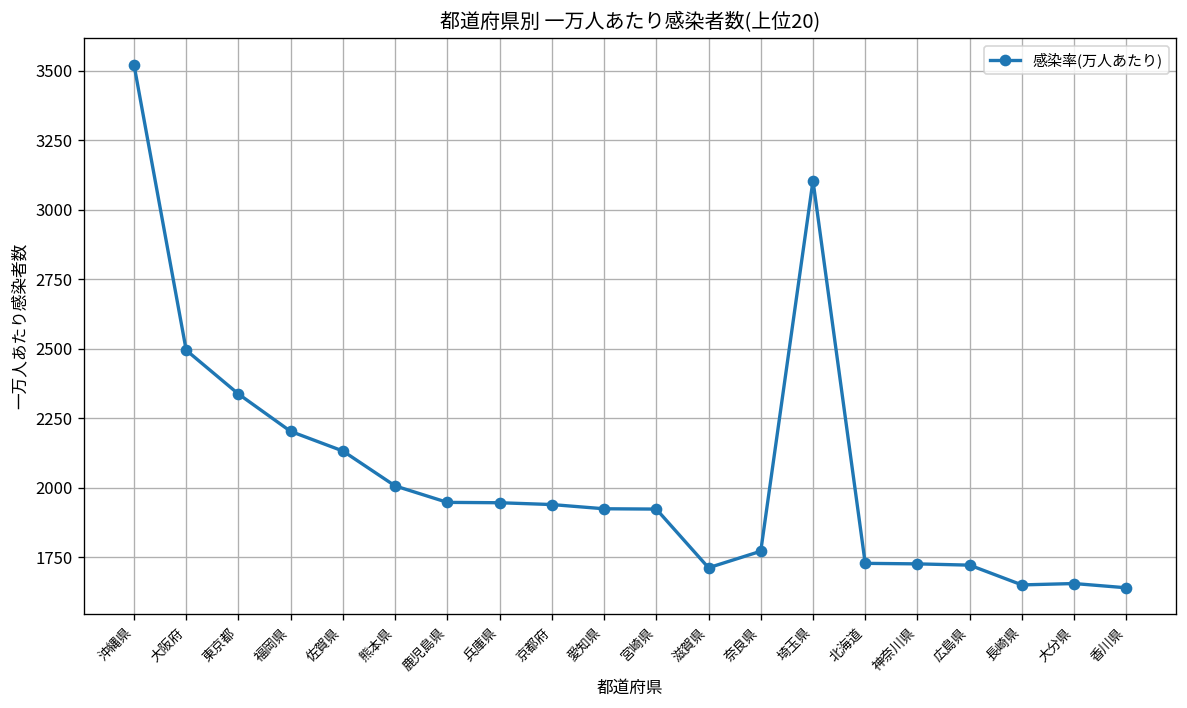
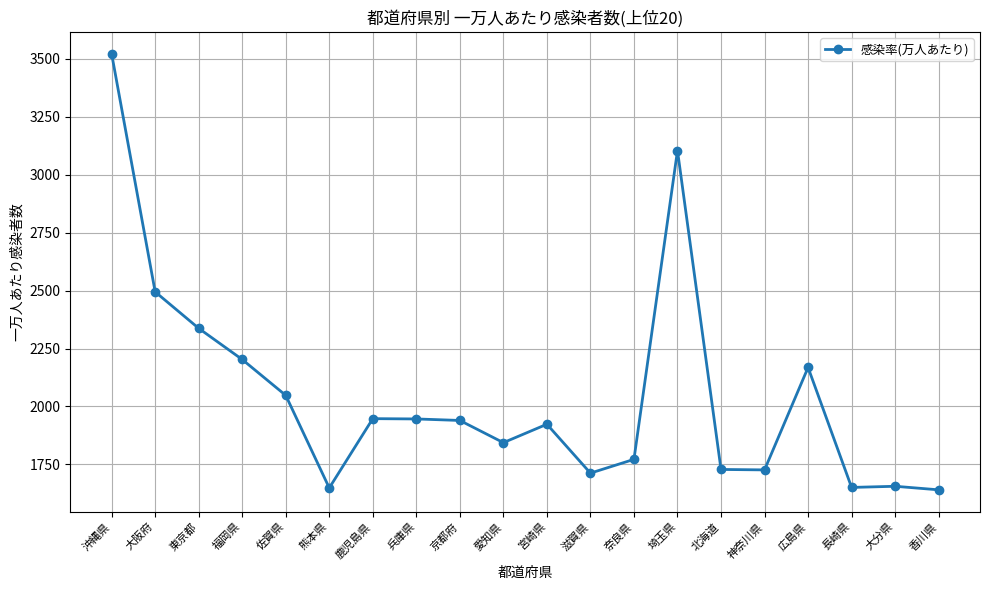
佐賀県: 2130 -> 2050
熊本県: 2010 -> 1650
愛知県: 1920 -> 1840
広島県: 1720 -> 2170
